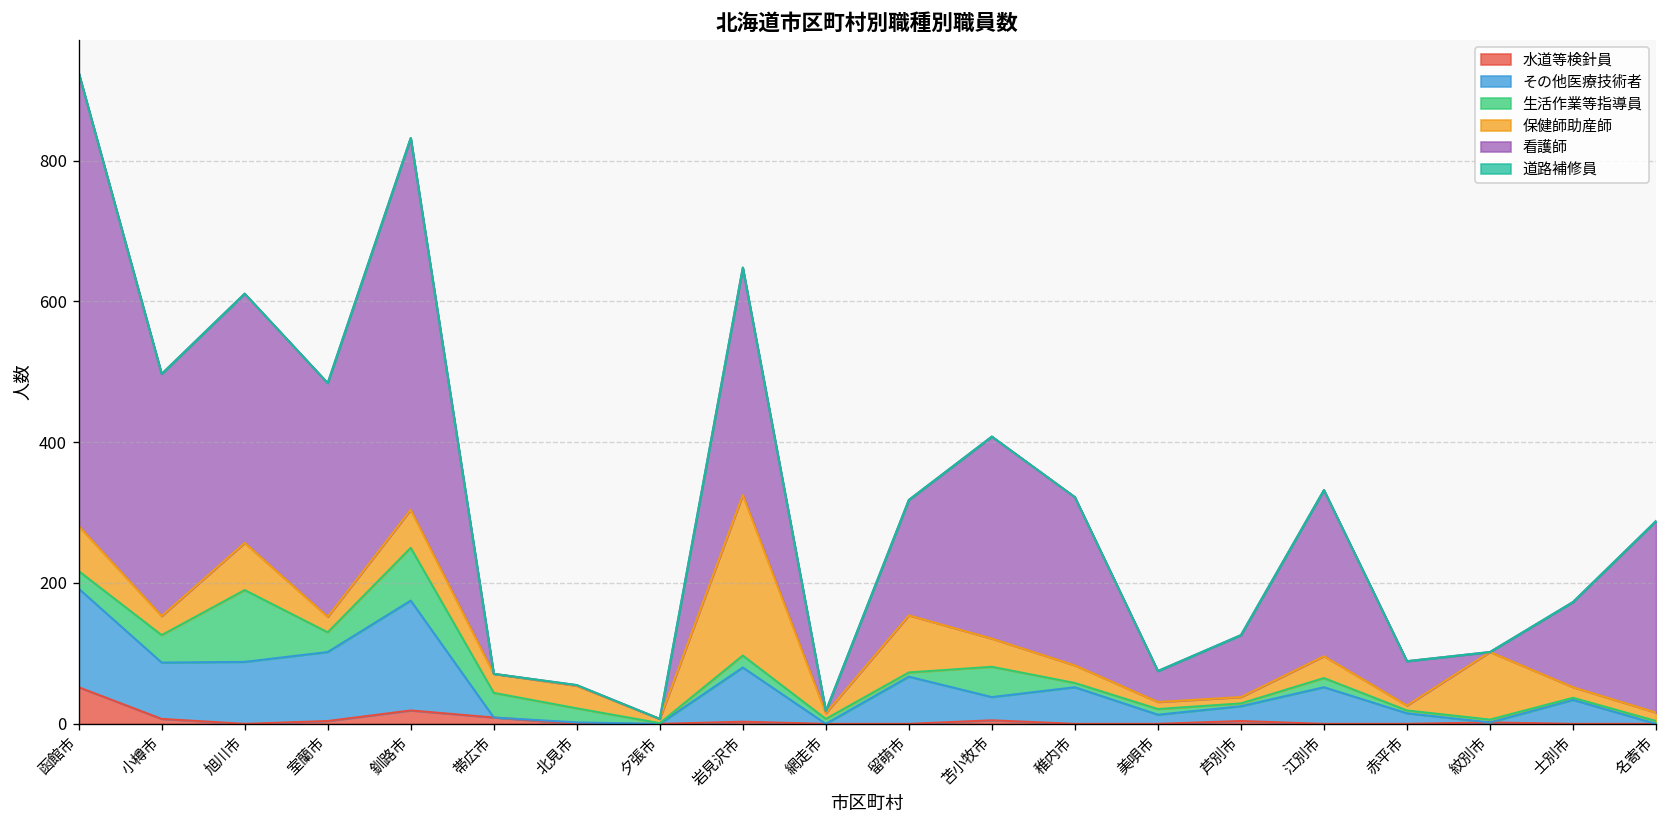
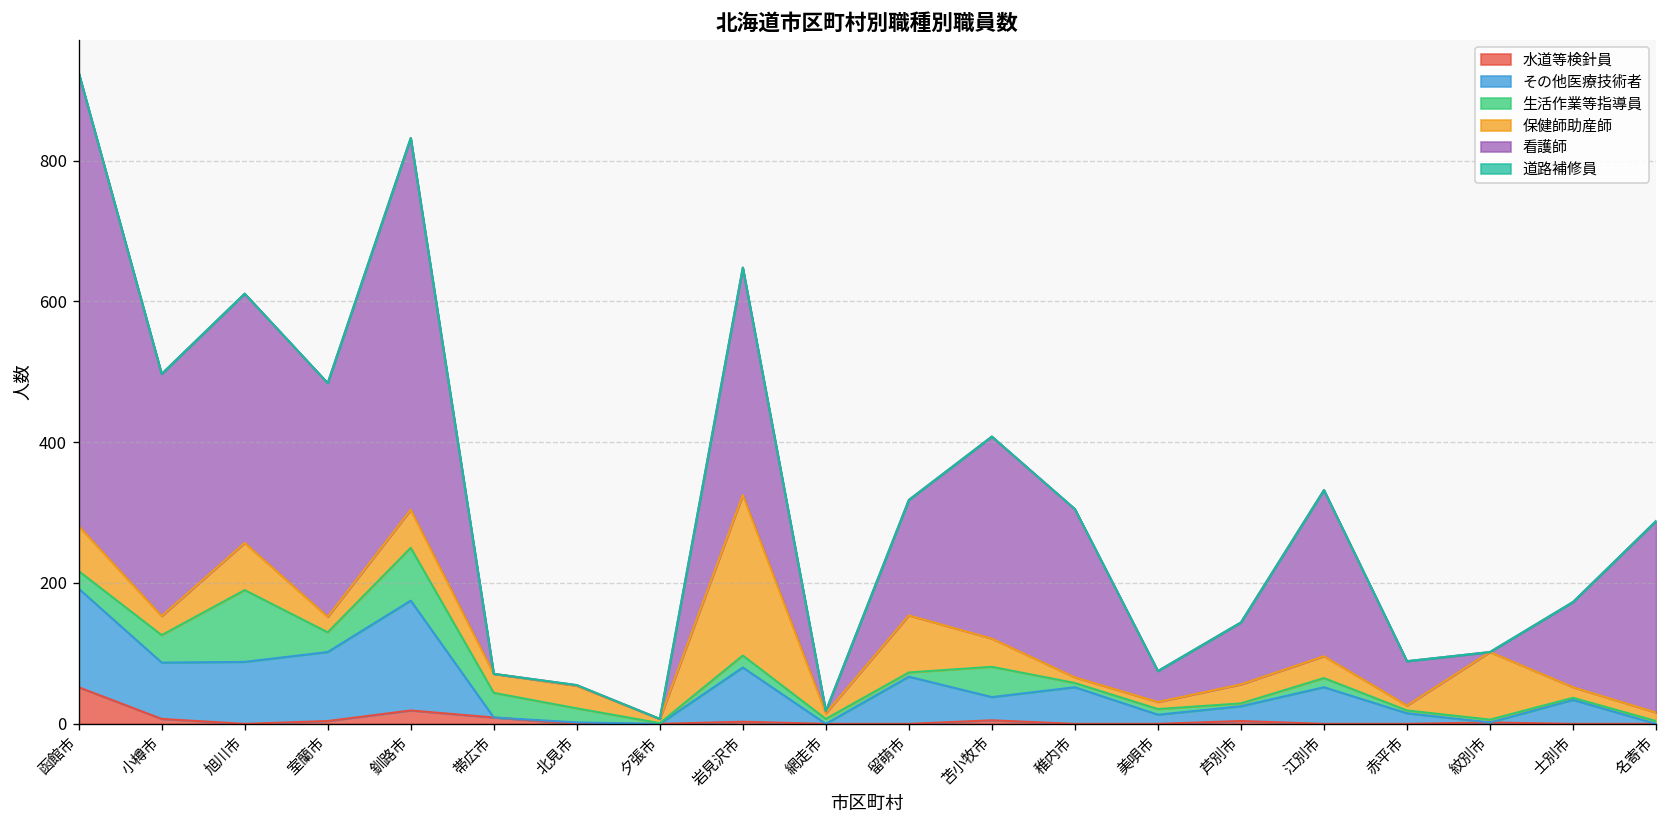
保健師助産師, 稚内市: 30 -> 10
保健師助産師, 芦別市: 10 -> 30
